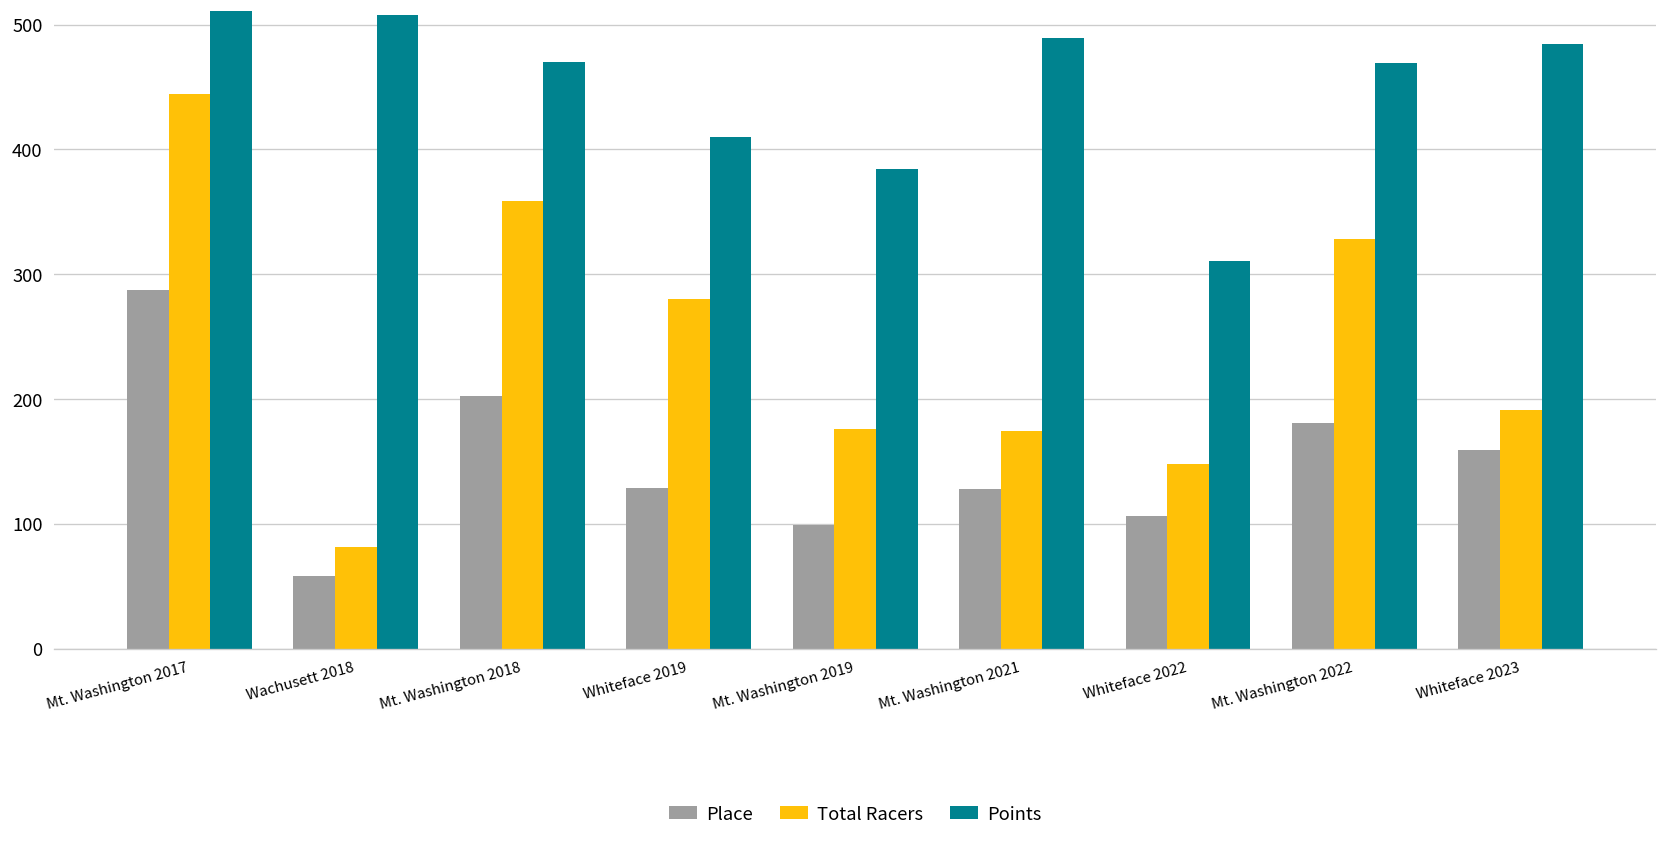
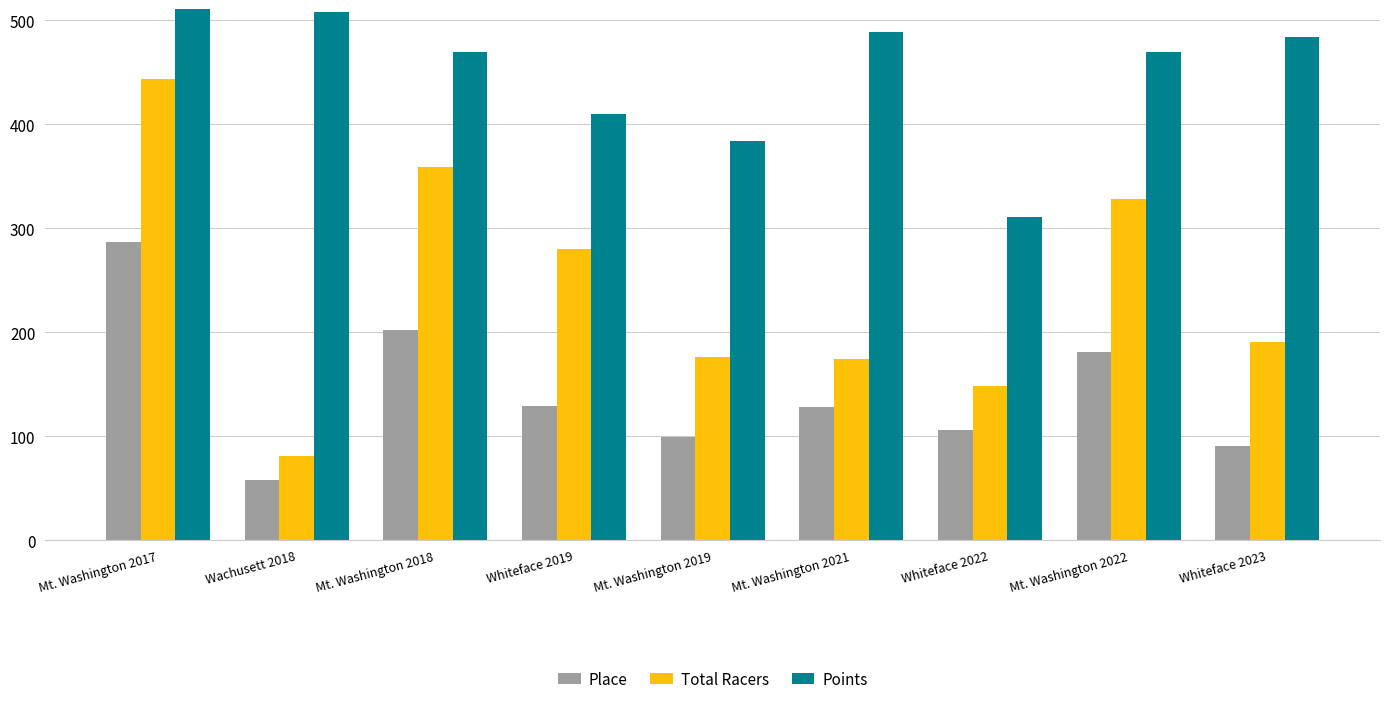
Place, Whiteface 2023: 159 -> 91
